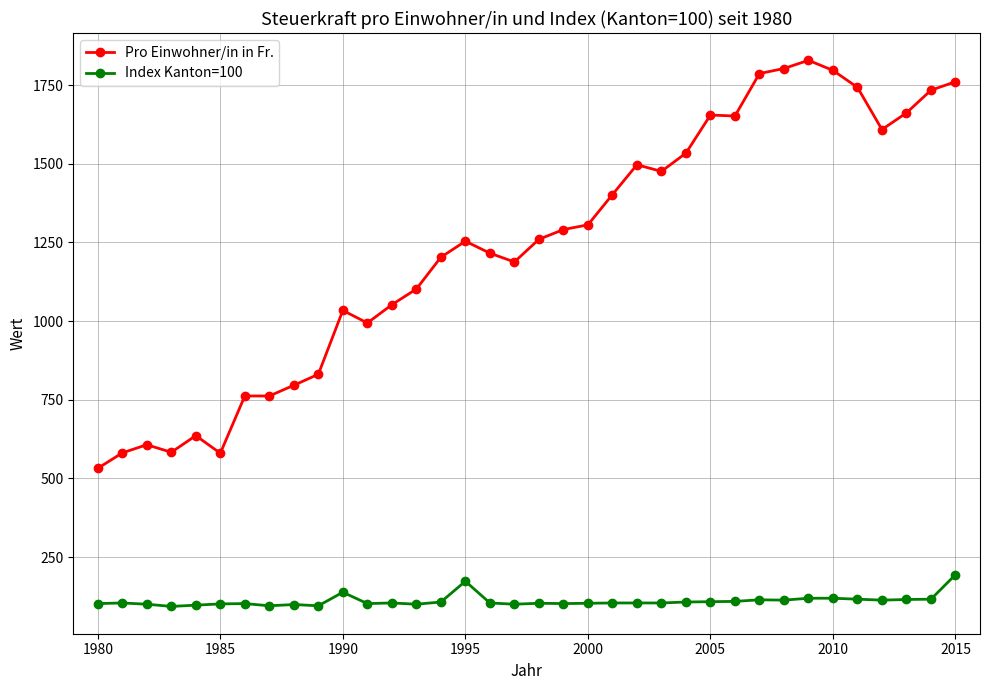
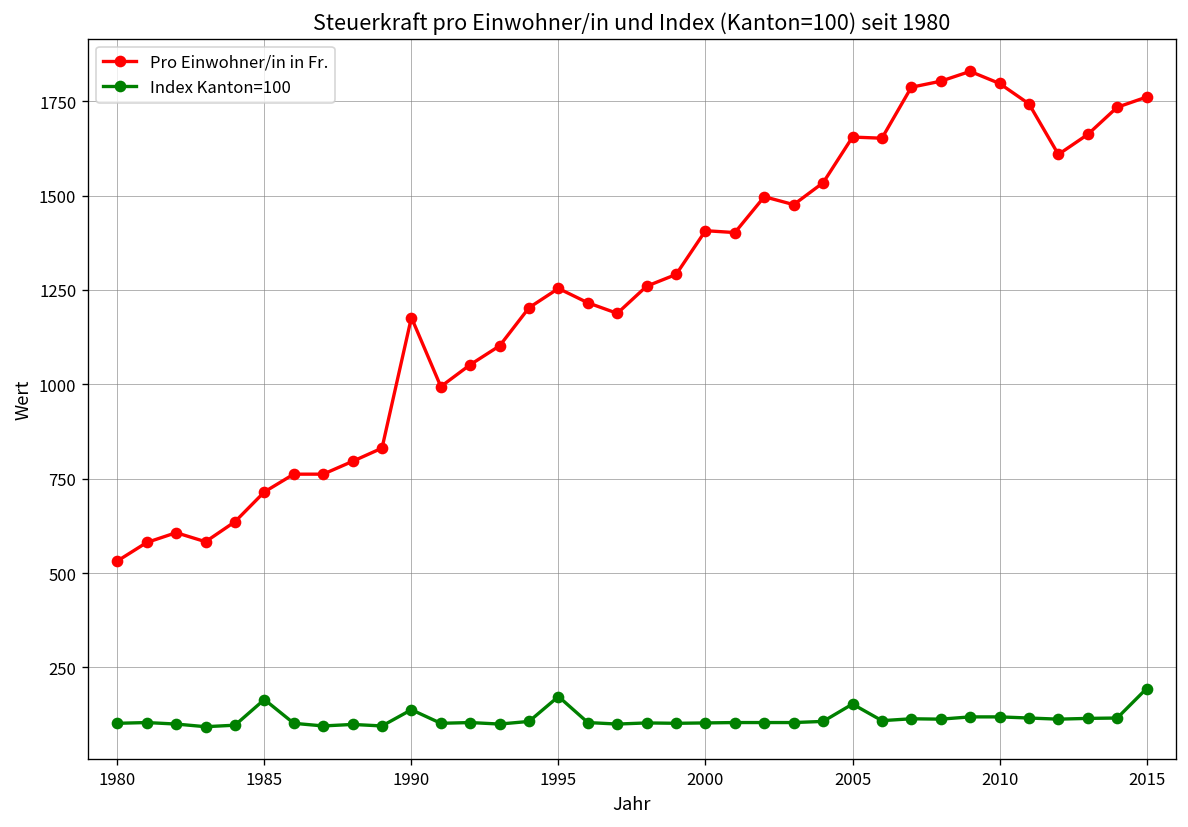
Pro Einwohner/in in Fr., 1985: 580 -> 720
Index Kanton=100, 1985: 100 -> 170
Pro Einwohner/in in Fr., 1990: 1030 -> 1180
Pro Einwohner/in in Fr., 2000: 1310 -> 1410
Index Kanton=100, 2005: 110 -> 150
